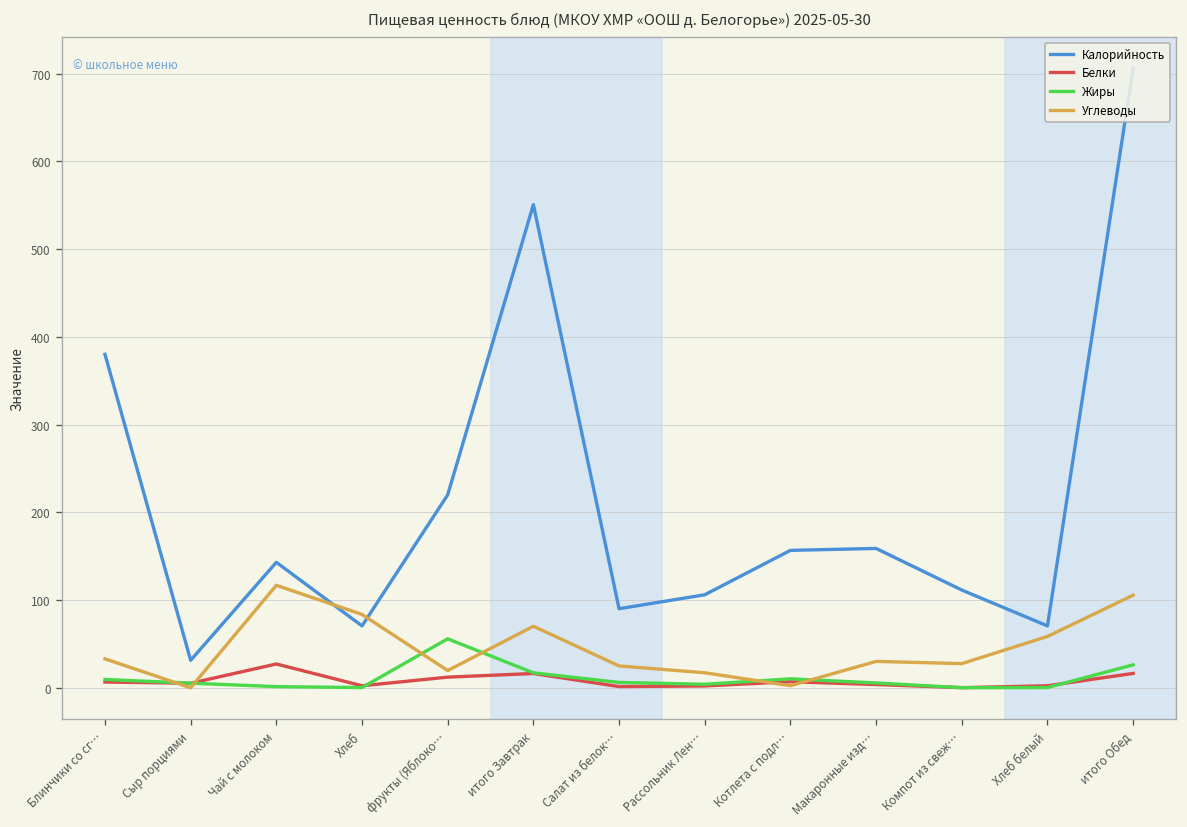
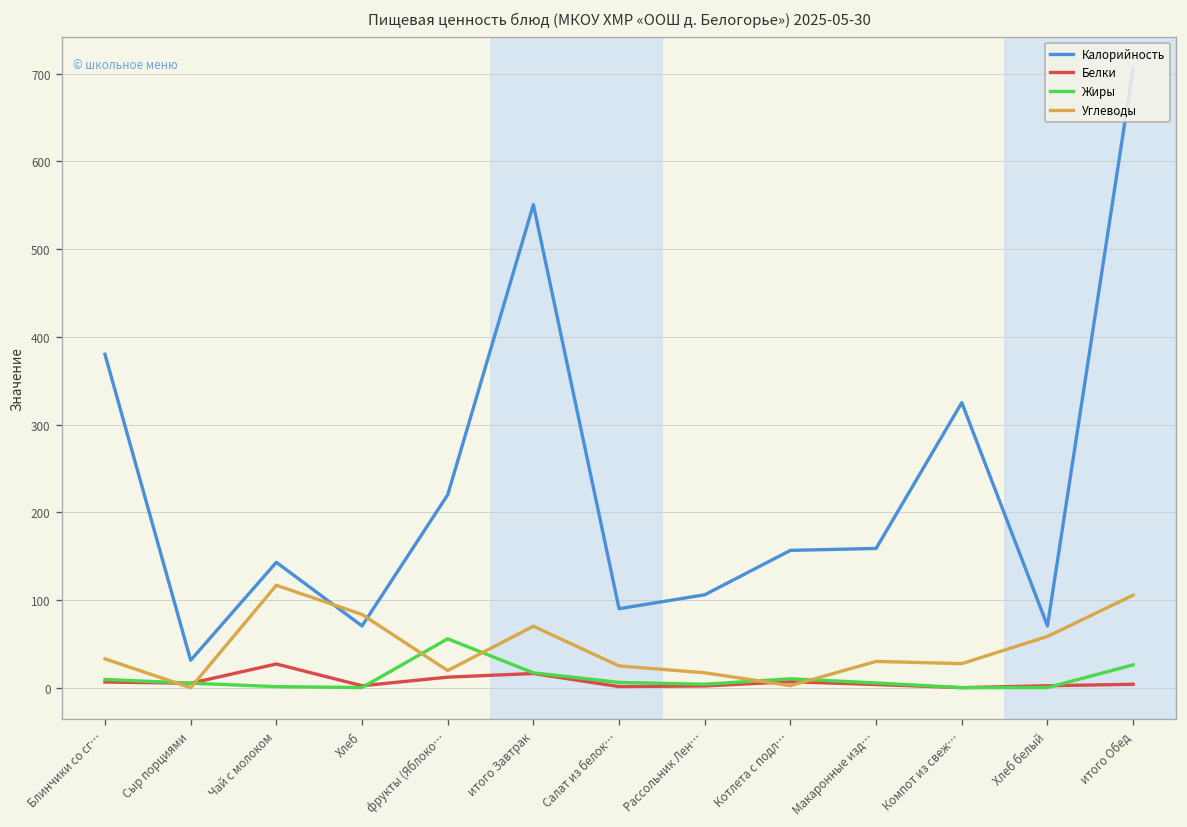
Калорийность, Компот из свеж…: 110 -> 330
Белки, итого Обед: 20 -> 0
